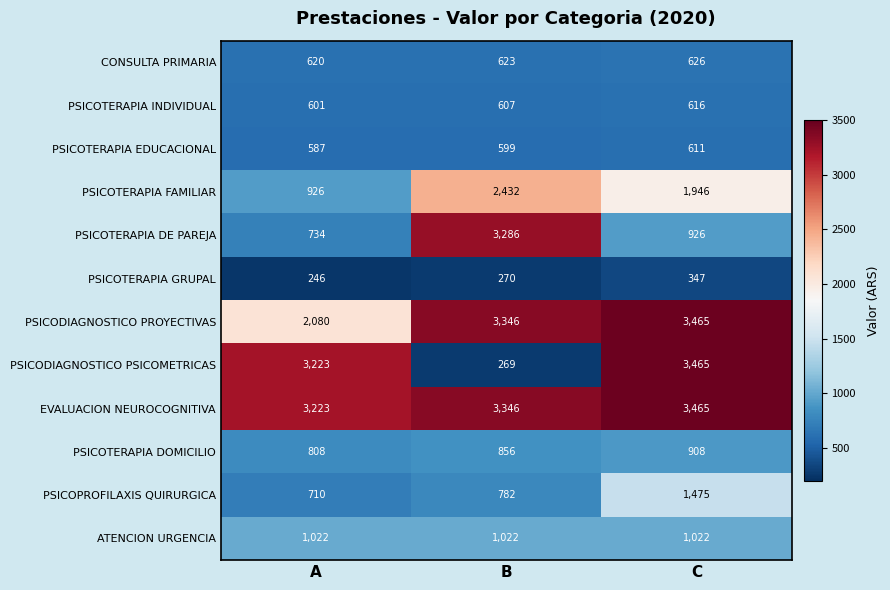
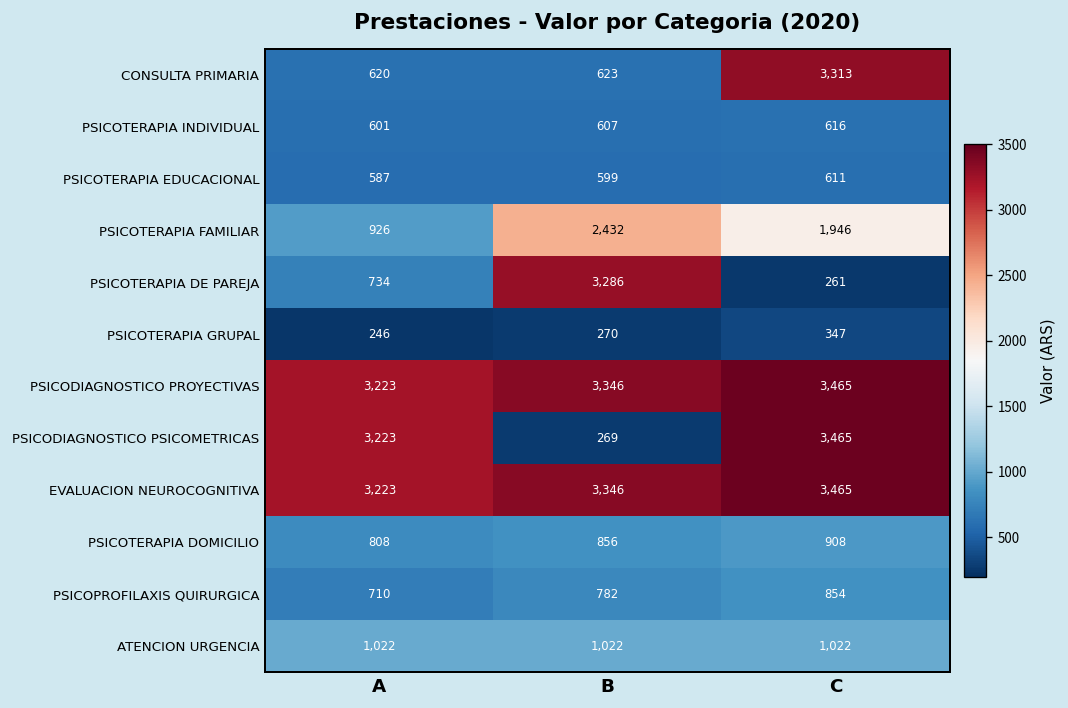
CONSULTA PRIMARIA, C: 626 -> 3,313
PSICOTERAPIA DE PAREJA, C: 926 -> 261
PSICODIAGNOSTICO PROYECTIVAS, A: 2,080 -> 3,223
PSICOPROFILAXIS QUIRURGICA, C: 1,475 -> 854
